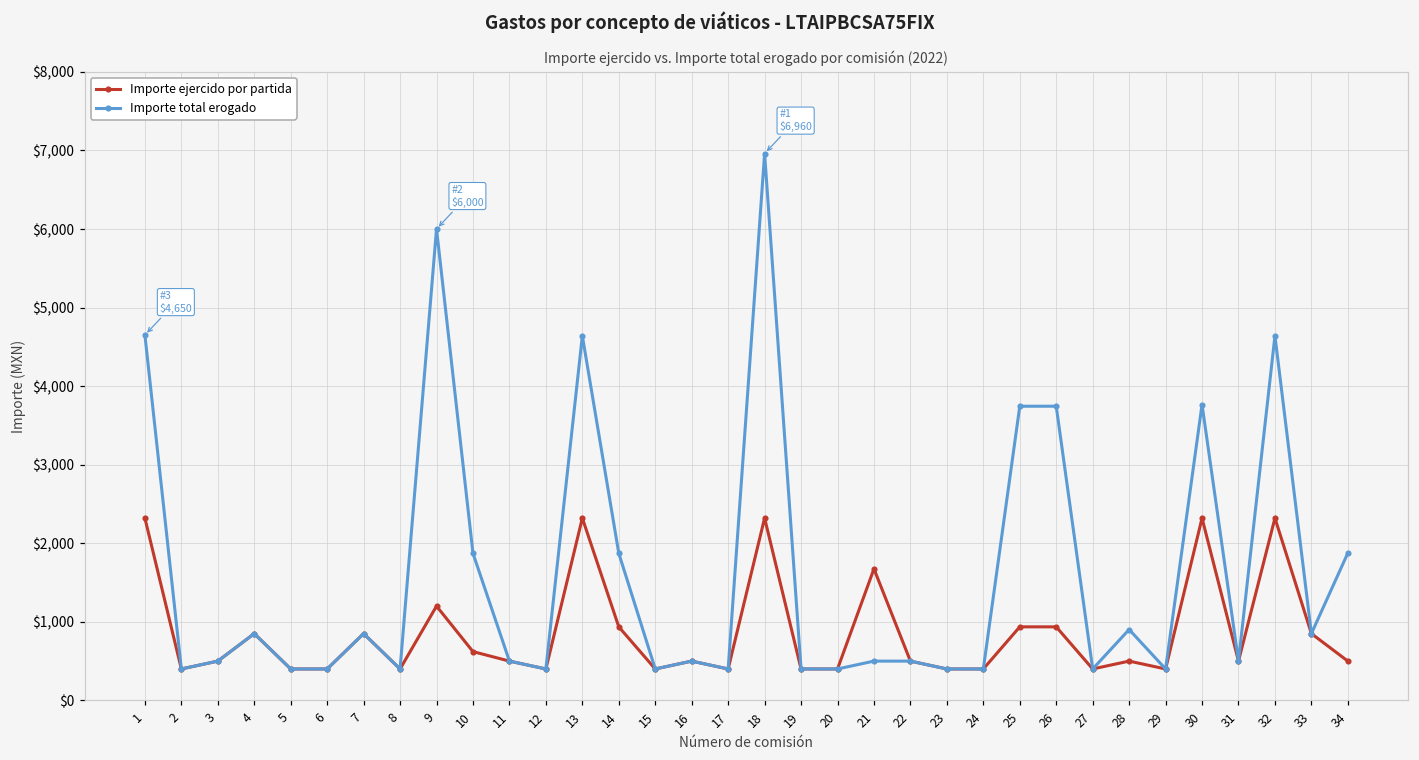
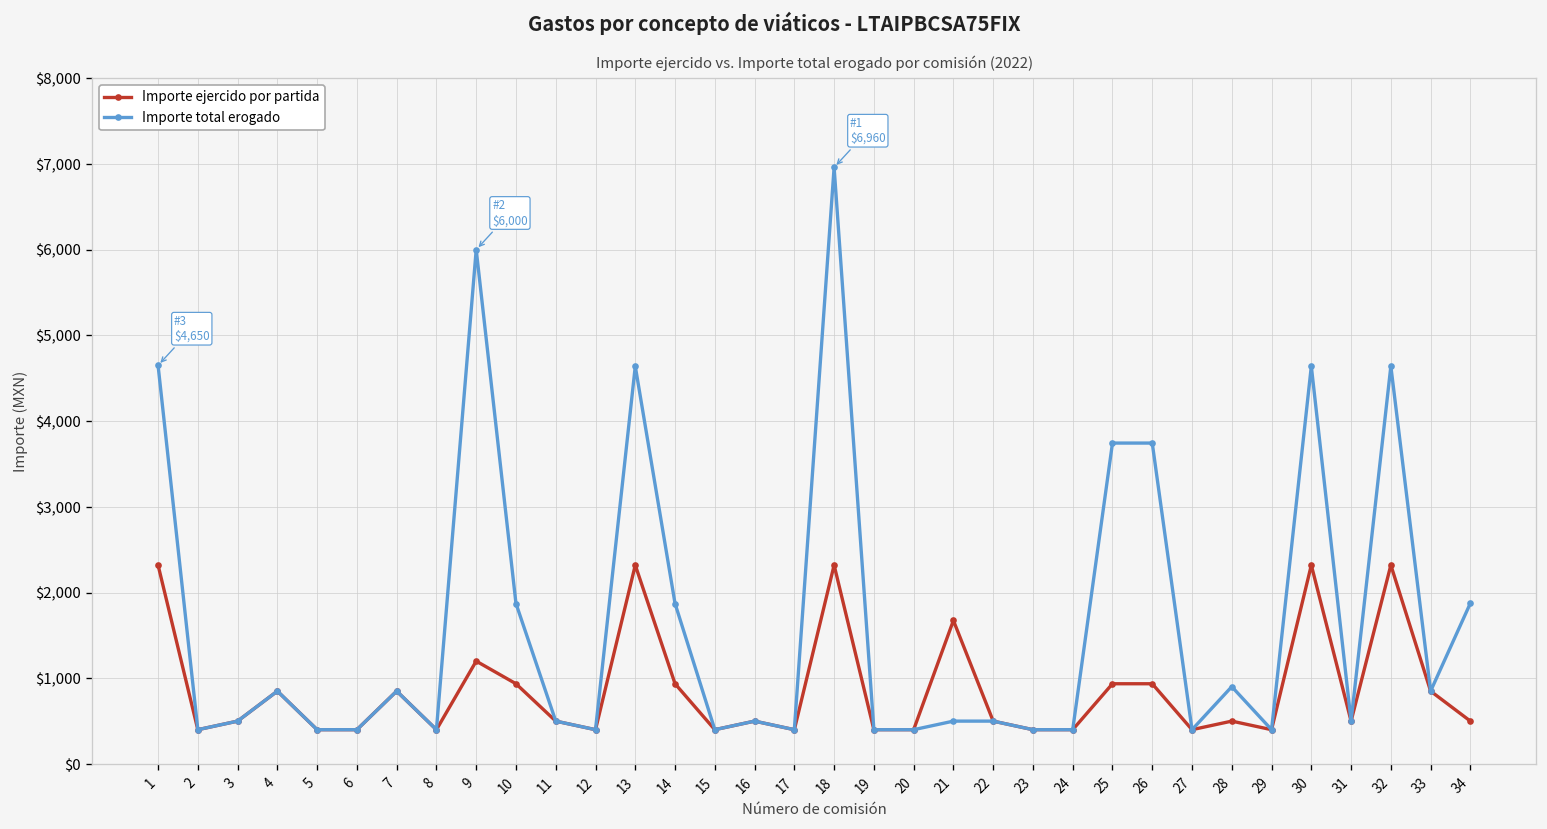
Importe ejercido por partida, 10: $600 -> $900
Importe total erogado, 30: $3,800 -> $4,600
